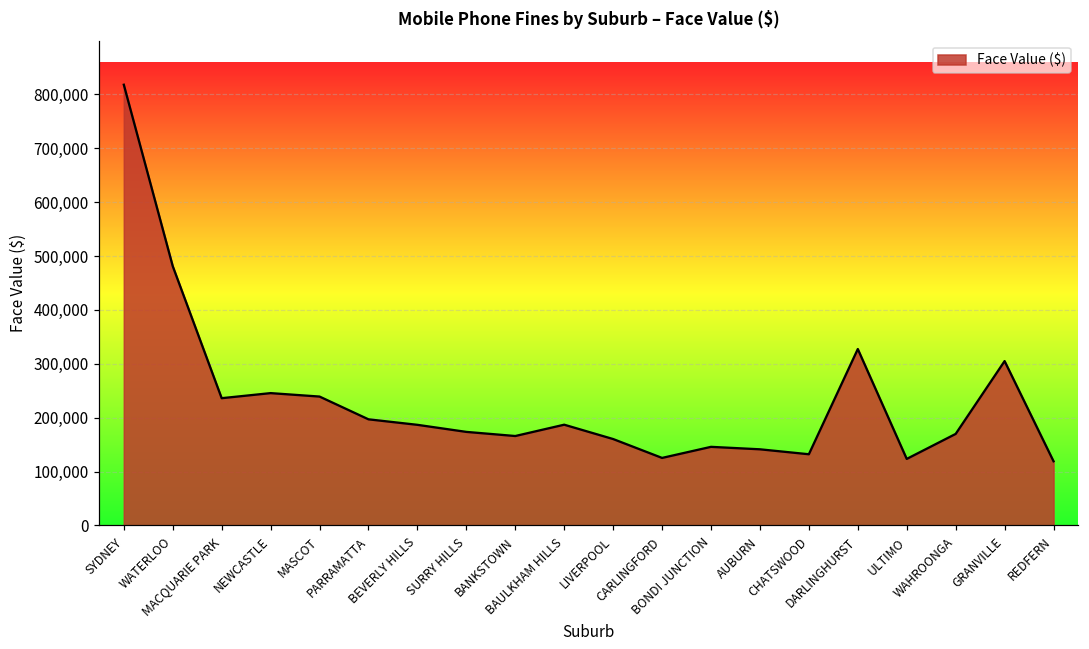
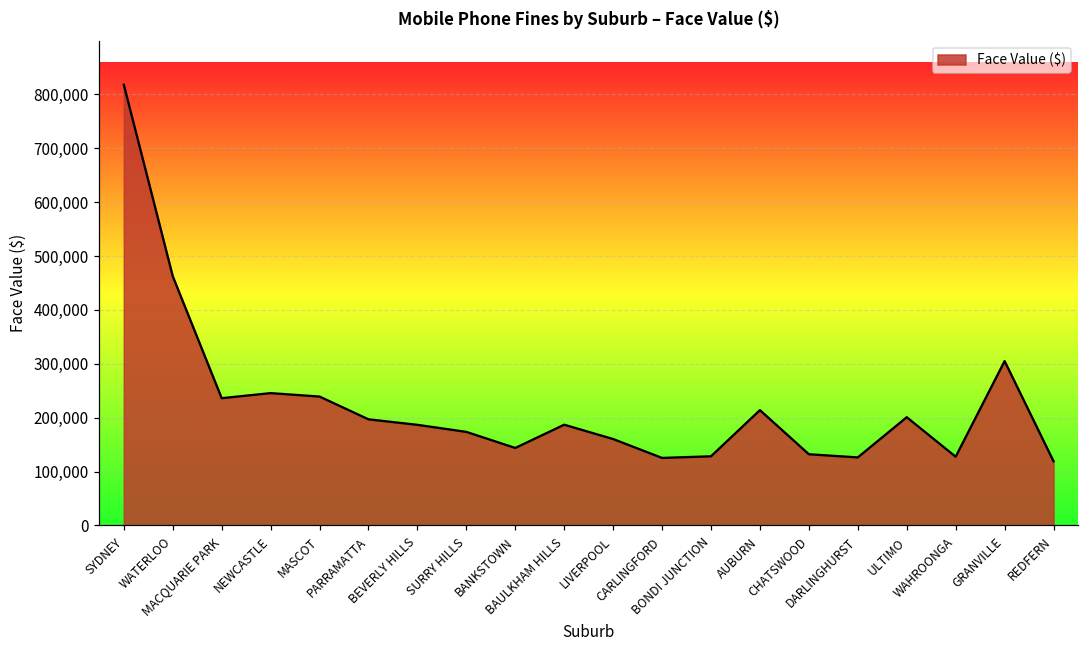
WATERLOO: 480,000 -> 460,000
BANKSTOWN: 170,000 -> 140,000
BONDI JUNCTION: 150,000 -> 130,000
AUBURN: 140,000 -> 210,000
DARLINGHURST: 330,000 -> 130,000
ULTIMO: 120,000 -> 200,000
WAHROONGA: 170,000 -> 130,000
